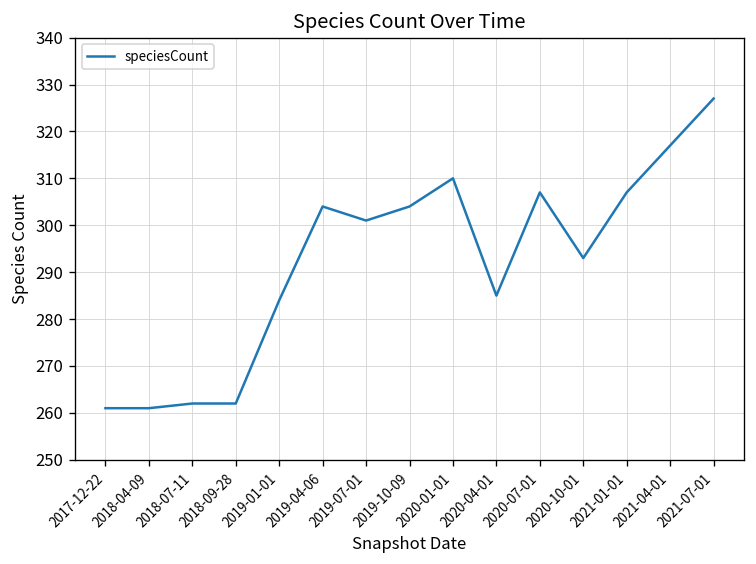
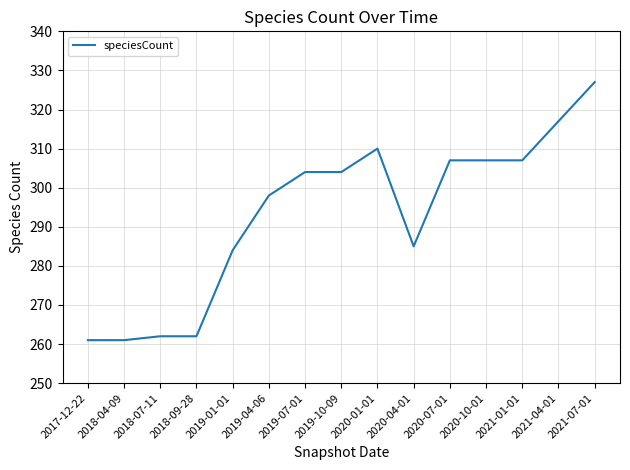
2019-04-06: 304 -> 298
2019-07-01: 301 -> 304
2020-10-01: 293 -> 307
